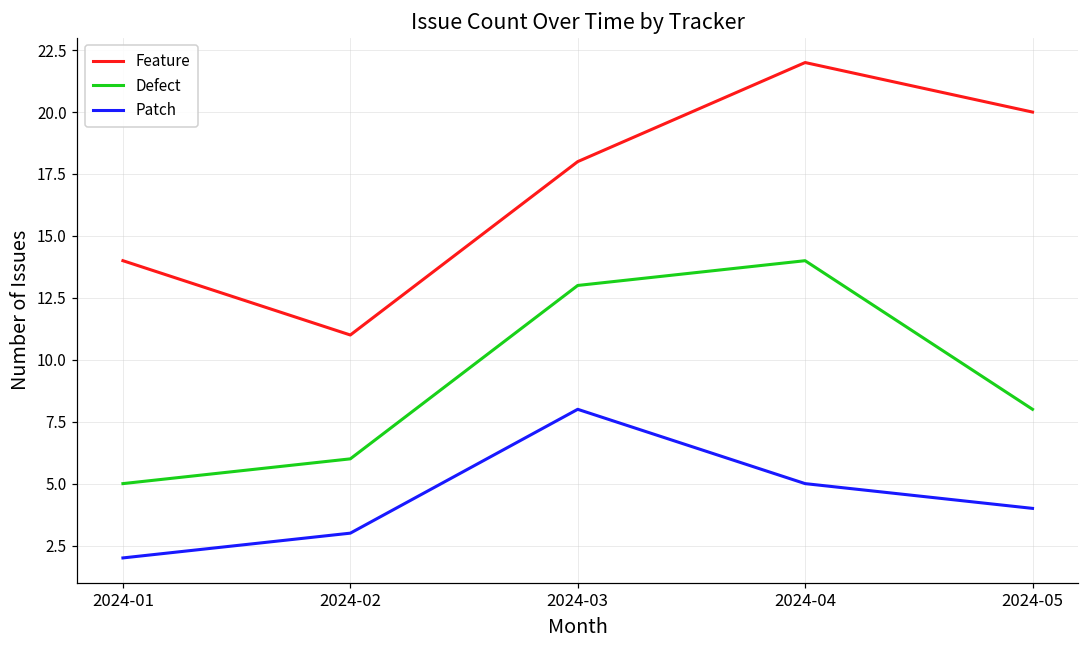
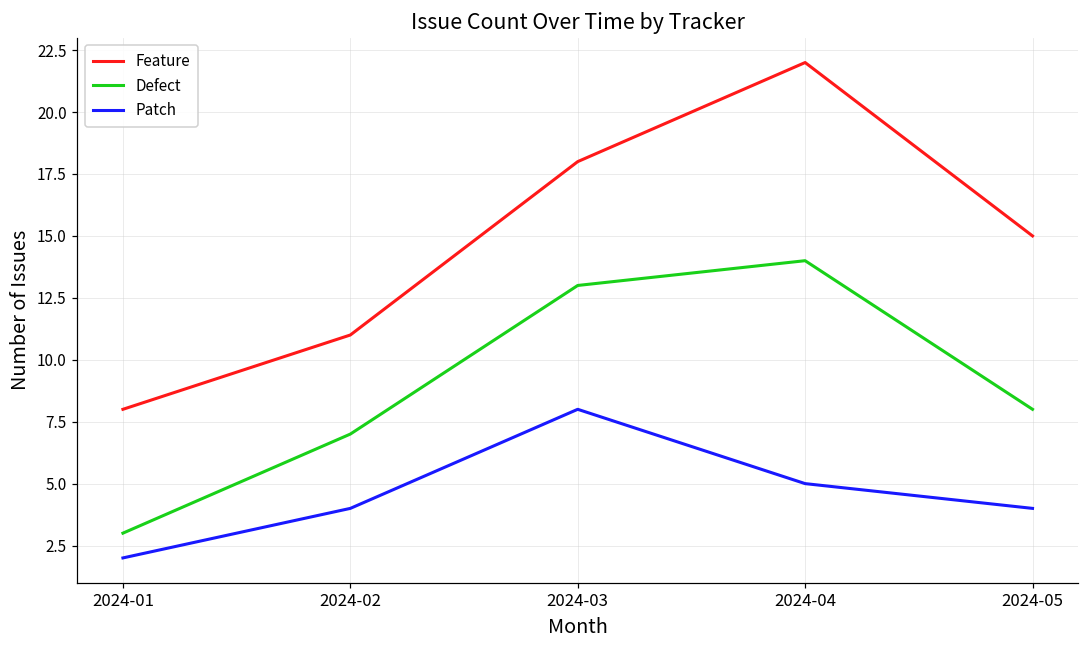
Feature, 2024-01: 14 -> 8
Defect, 2024-01: 5 -> 3
Defect, 2024-02: 6 -> 7
Patch, 2024-02: 3 -> 4
Feature, 2024-05: 20 -> 15
